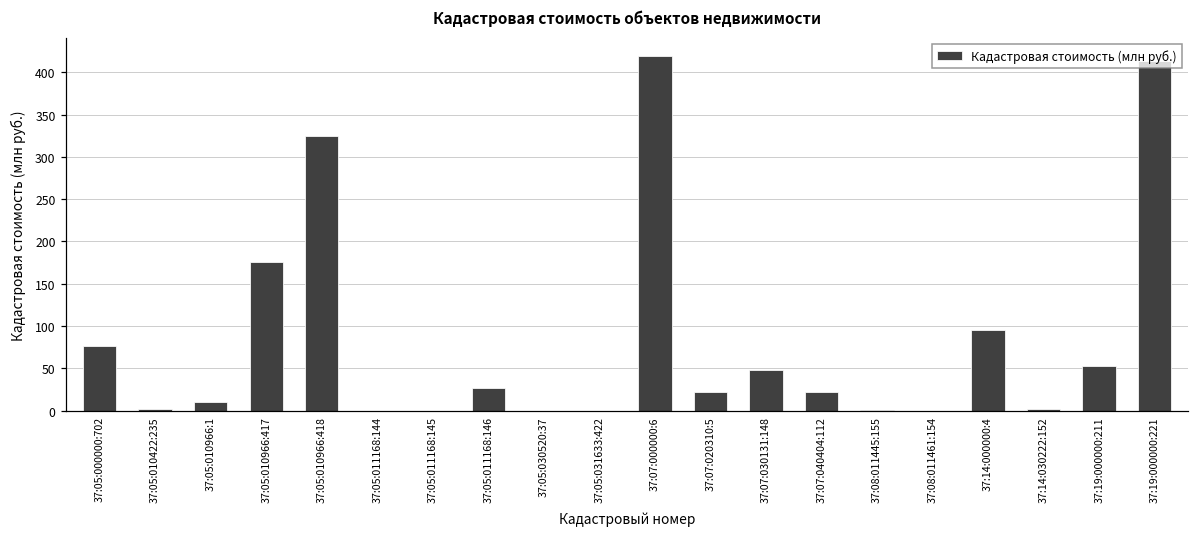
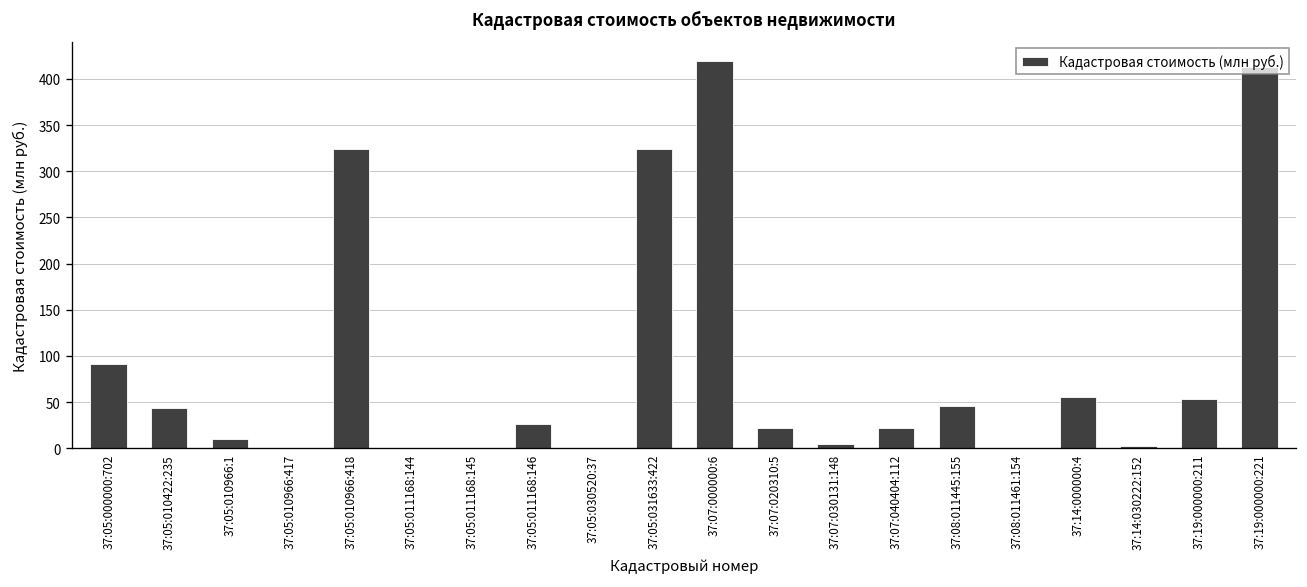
37:05:000000:702: 80 -> 90
37:05:010422:235: 0 -> 40
37:05:010966:417: 180 -> 0
37:05:031633:422: 0 -> 320
37:07:030131:148: 50 -> 10
37:08:011445:155: 0 -> 50
37:14:000000:4: 100 -> 60
